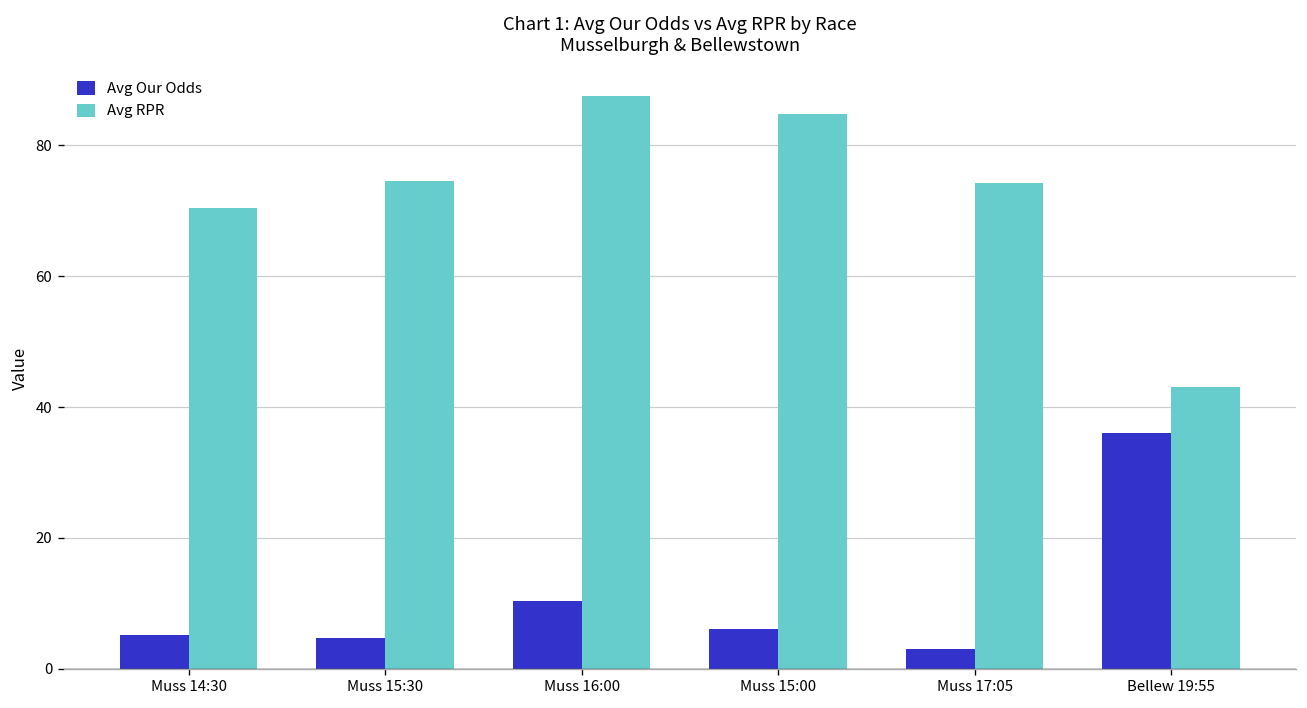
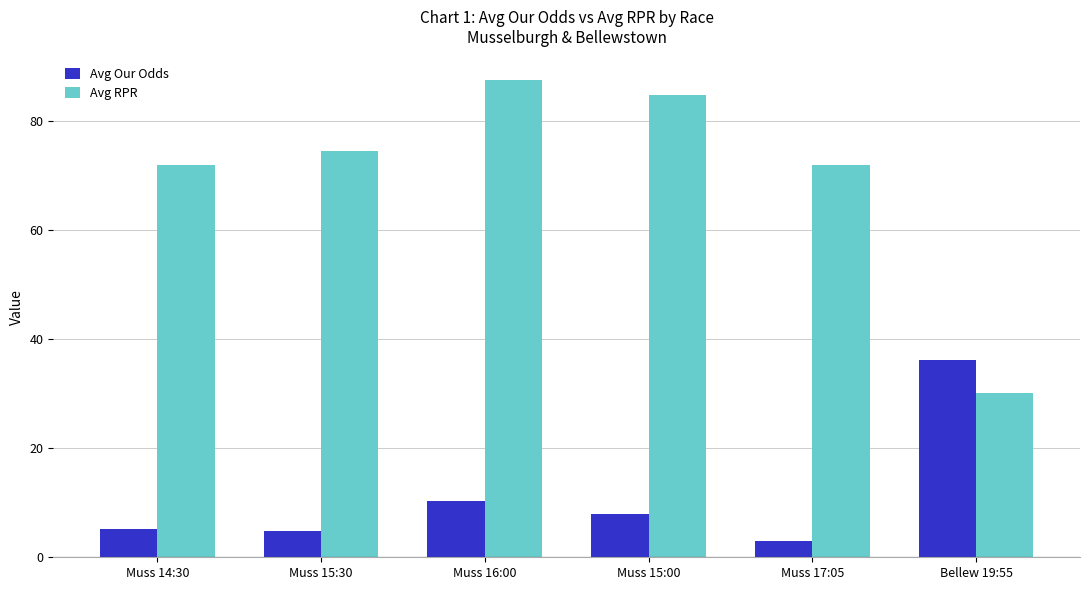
Avg RPR, Muss 14:30: 71 -> 72
Avg Our Odds, Muss 15:00: 6 -> 8
Avg RPR, Muss 17:05: 74 -> 72
Avg RPR, Bellew 19:55: 43 -> 30
